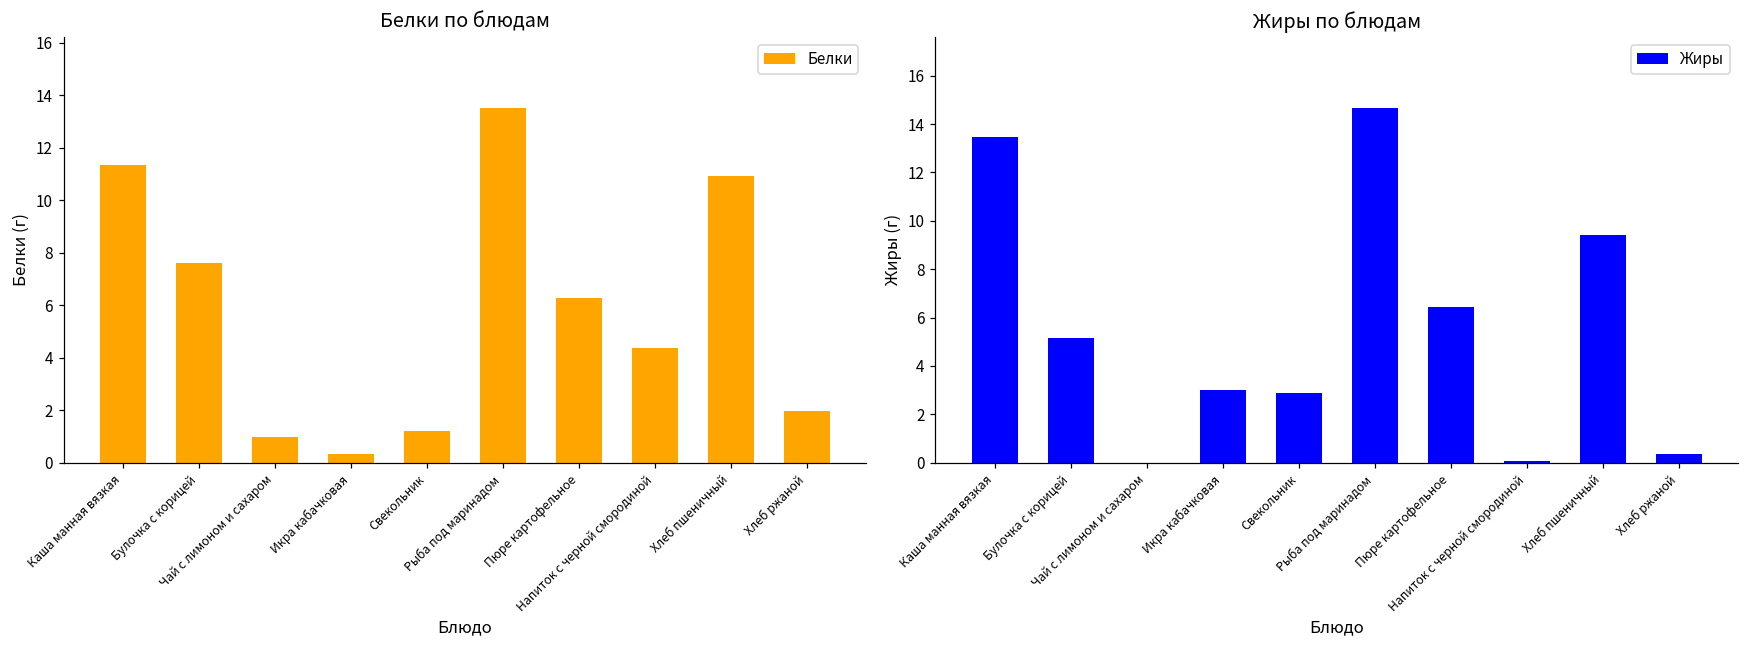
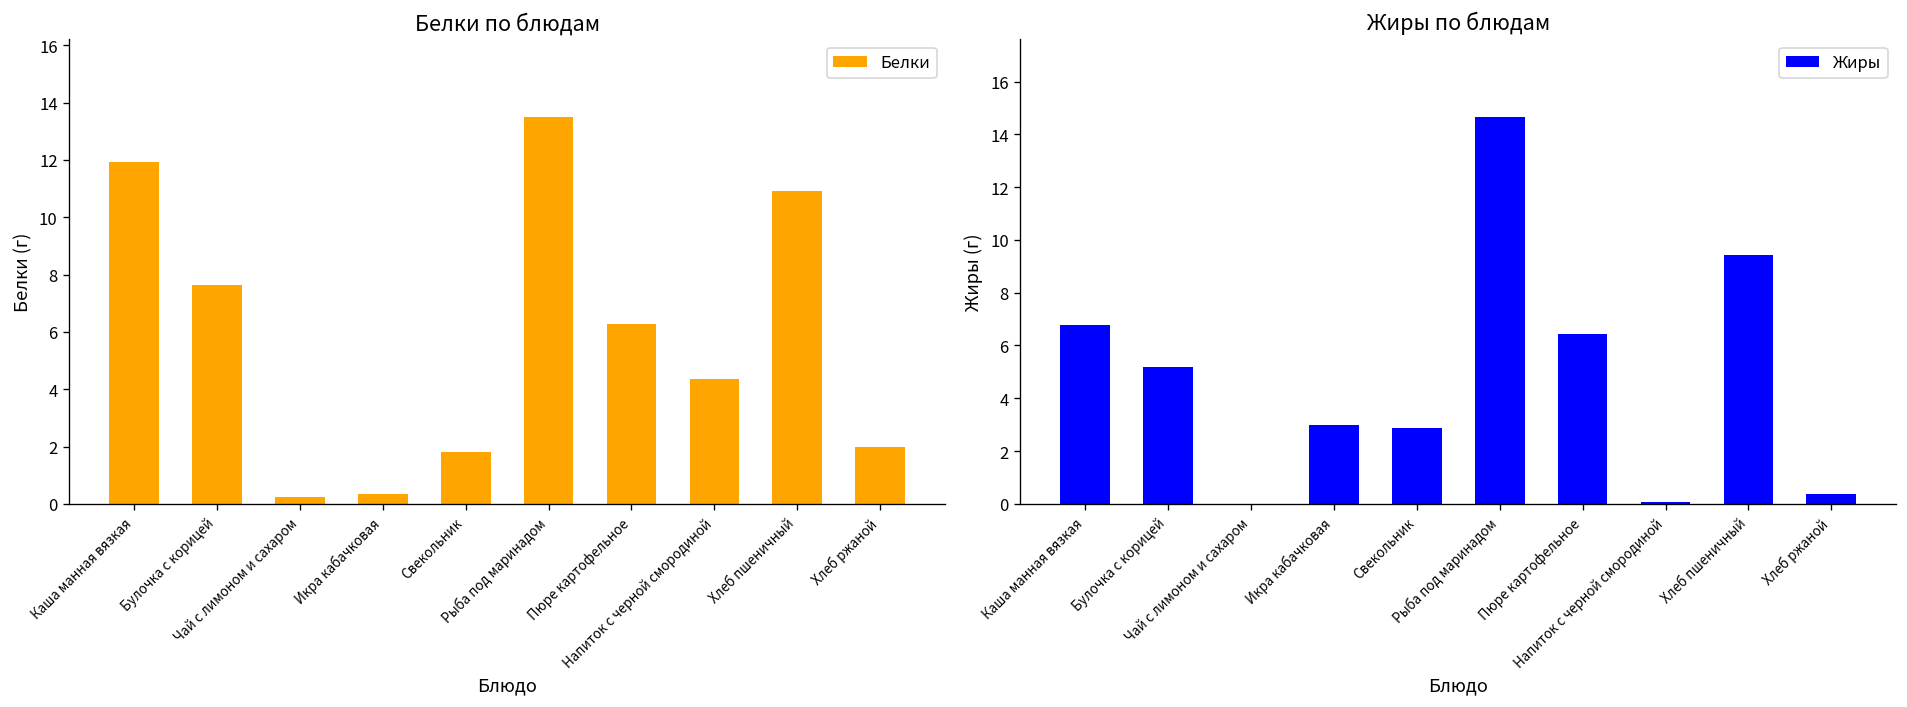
Белки по блюдам, Каша манная вязкая: 11.3 -> 11.9
Белки по блюдам, Чай с лимоном и сахаром: 1.0 -> 0.2
Белки по блюдам, Свекольник: 1.2 -> 1.8
Жиры по блюдам, Каша манная вязкая: 13.5 -> 6.8
